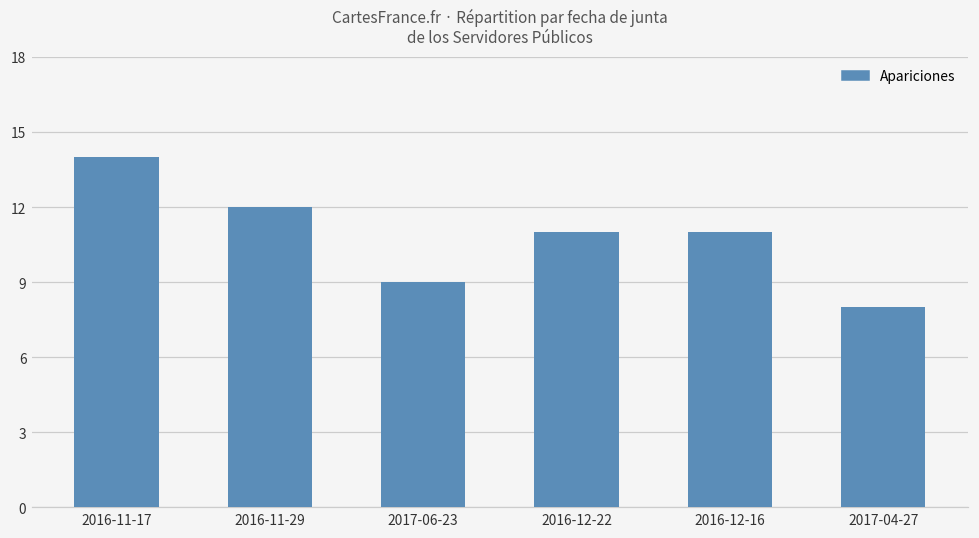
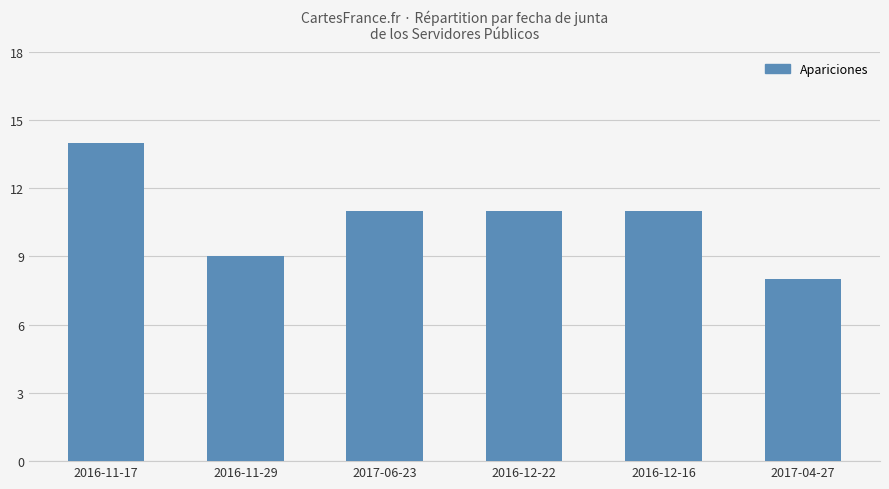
2016-11-29: 12 -> 9
2017-06-23: 9 -> 11
